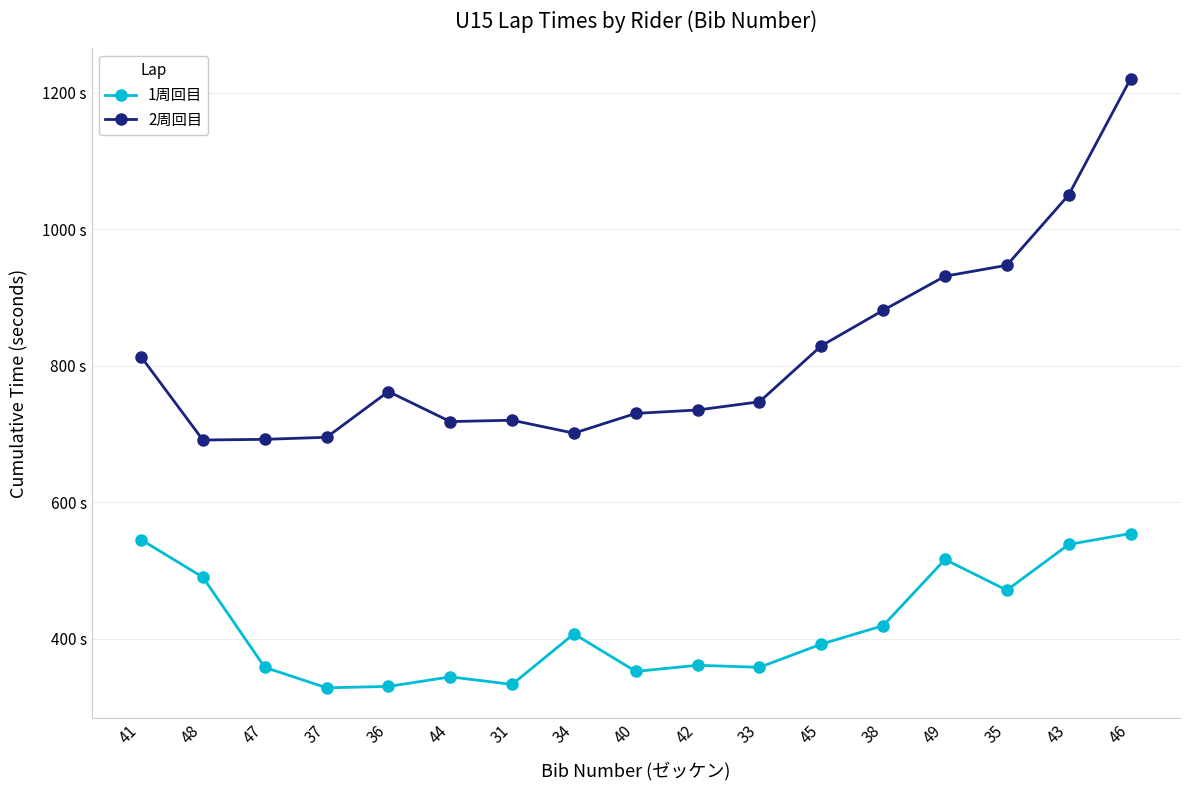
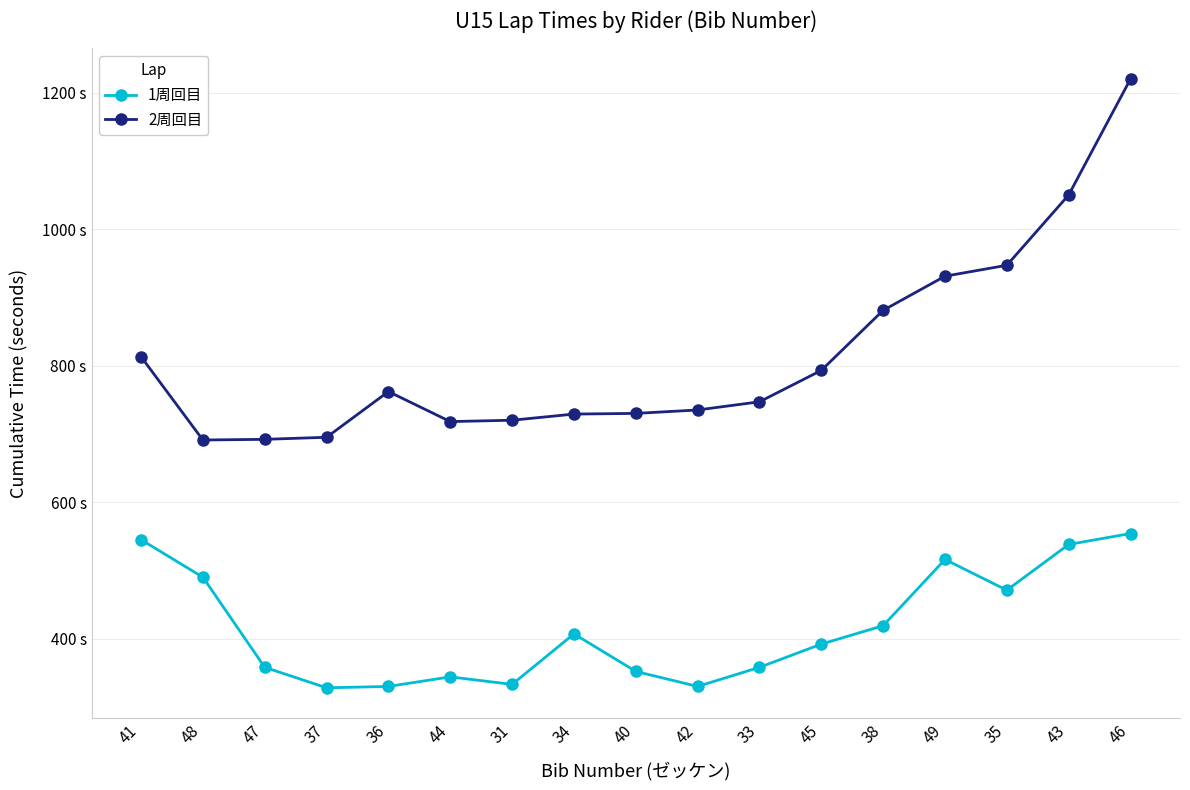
2周回目, 34: 700 s -> 730 s
1周回目, 42: 360 s -> 330 s
2周回目, 45: 830 s -> 790 s
